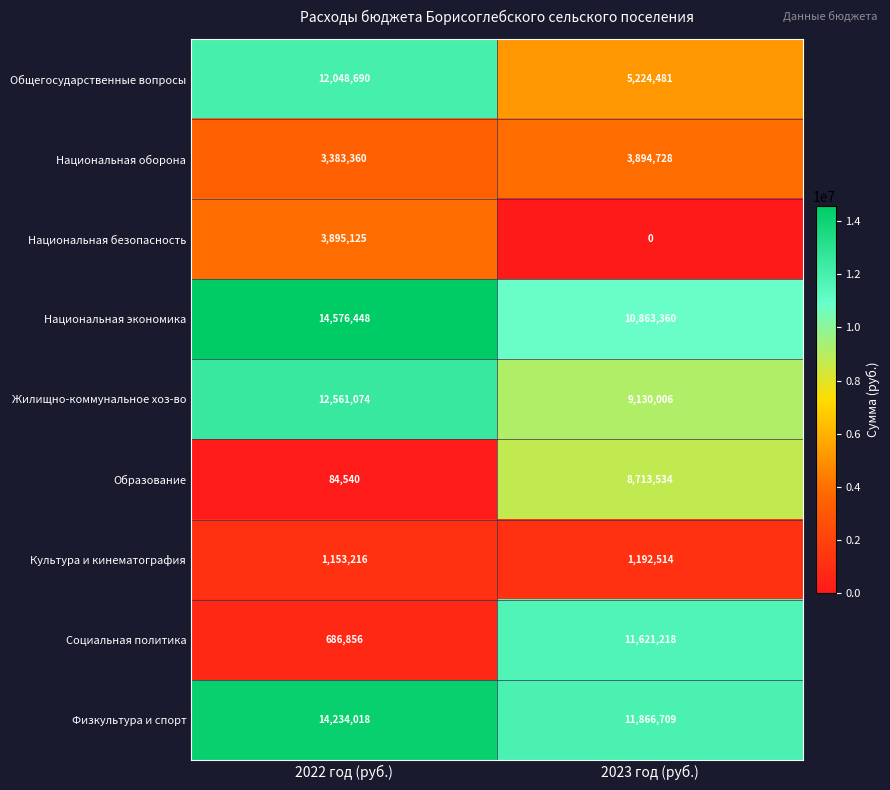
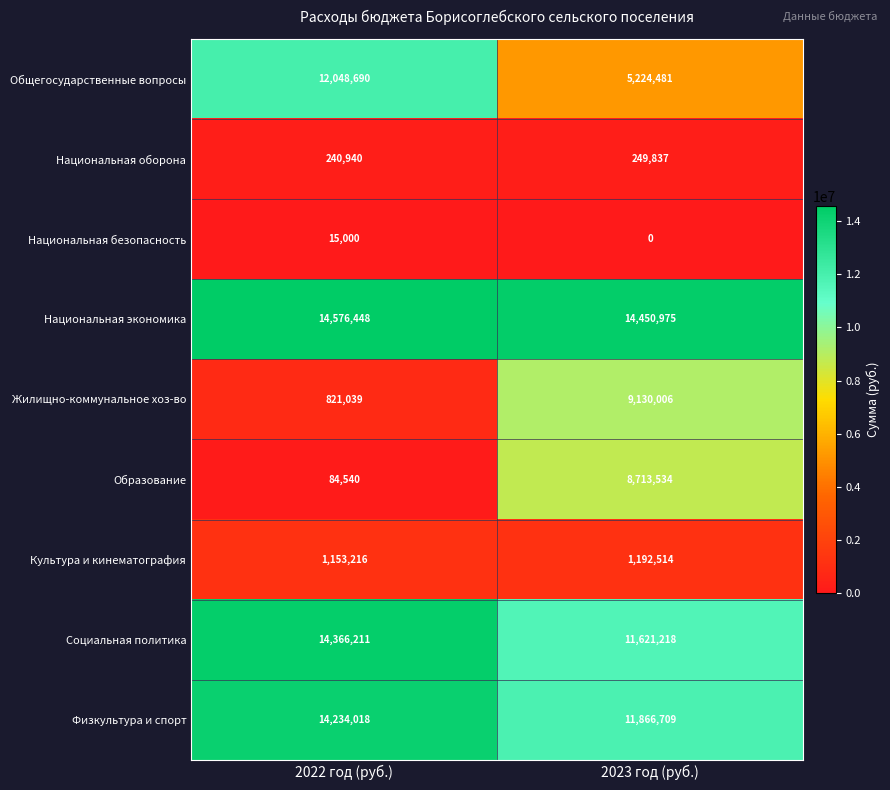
Национальная оборона, 2022 год (руб.): 3,383,360 -> 240,940
Национальная оборона, 2023 год (руб.): 3,894,728 -> 249,837
Национальная безопасность, 2022 год (руб.): 3,895,125 -> 15,000
Национальная экономика, 2023 год (руб.): 10,863,360 -> 14,450,975
Жилищно-коммунальное хоз-во, 2022 год (руб.): 12,561,074 -> 821,039
Социальная политика, 2022 год (руб.): 686,856 -> 14,366,211
